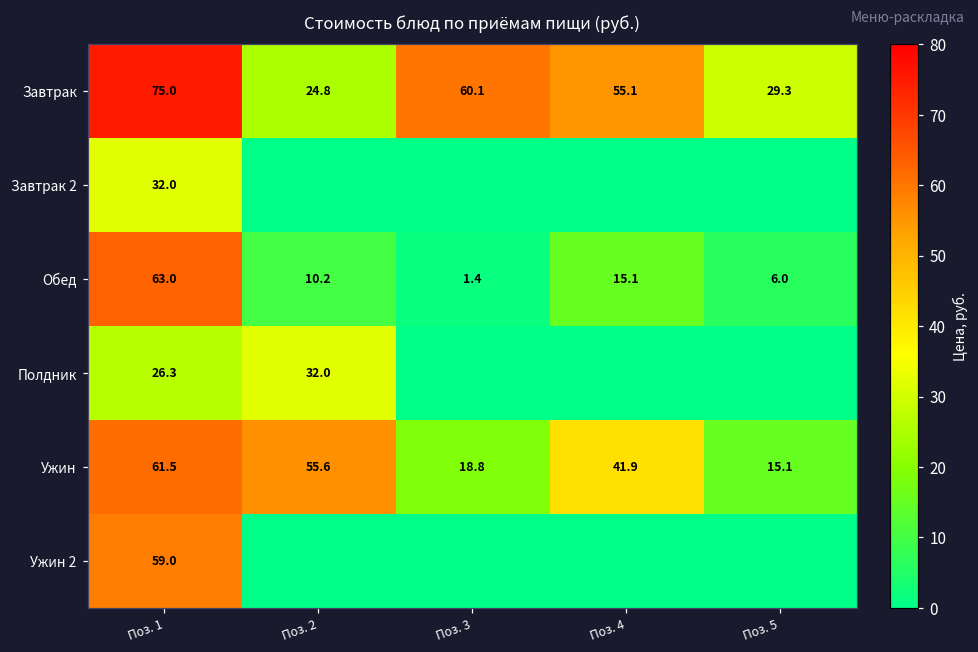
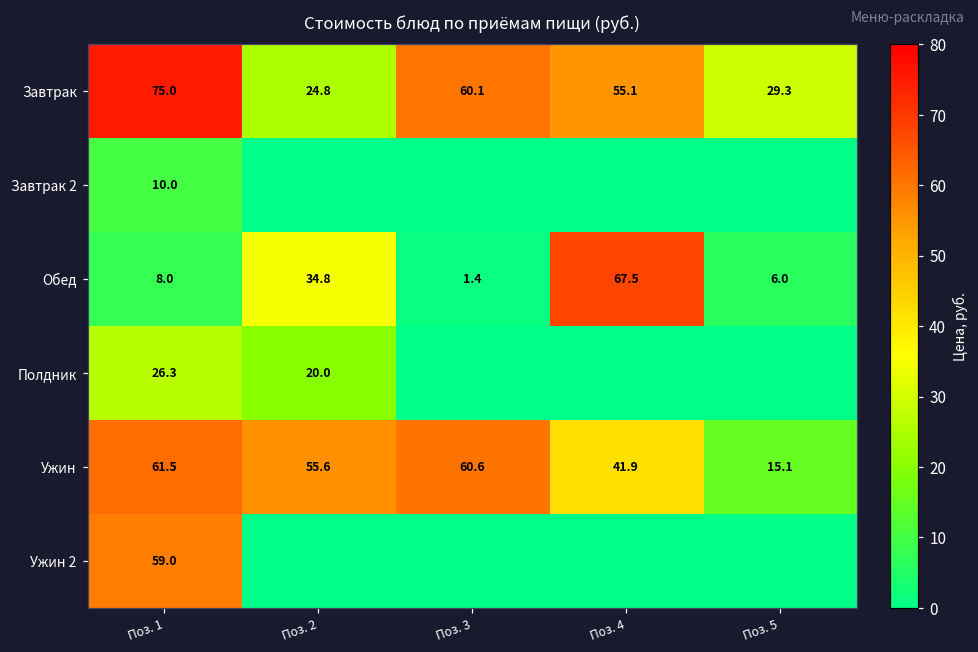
Завтрак 2, Поз. 1: 32.0 -> 10.0
Обед, Поз. 1: 63.0 -> 8.0
Обед, Поз. 2: 10.2 -> 34.8
Обед, Поз. 4: 15.1 -> 67.5
Полдник, Поз. 2: 32.0 -> 20.0
Ужин, Поз. 3: 18.8 -> 60.6
